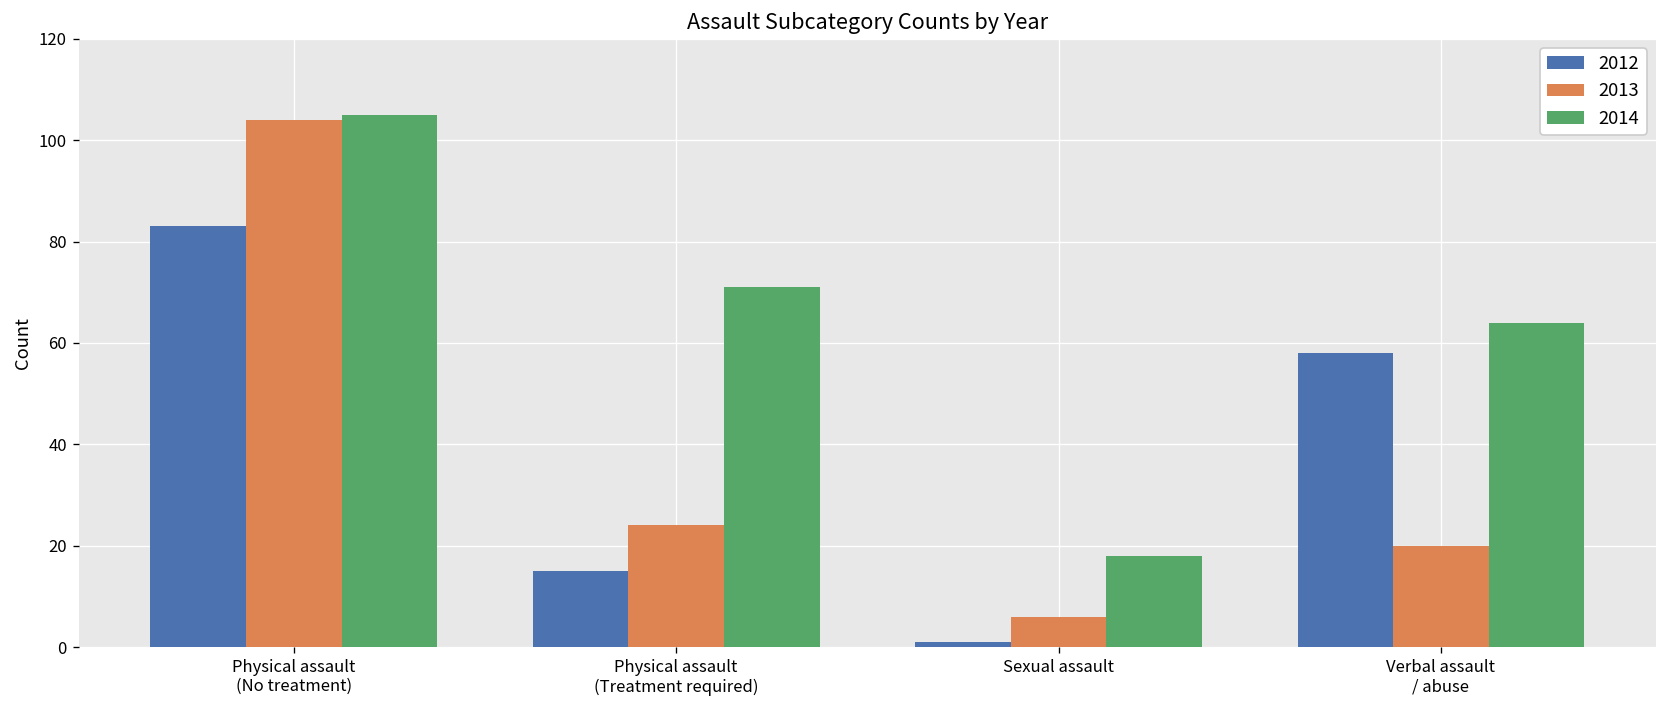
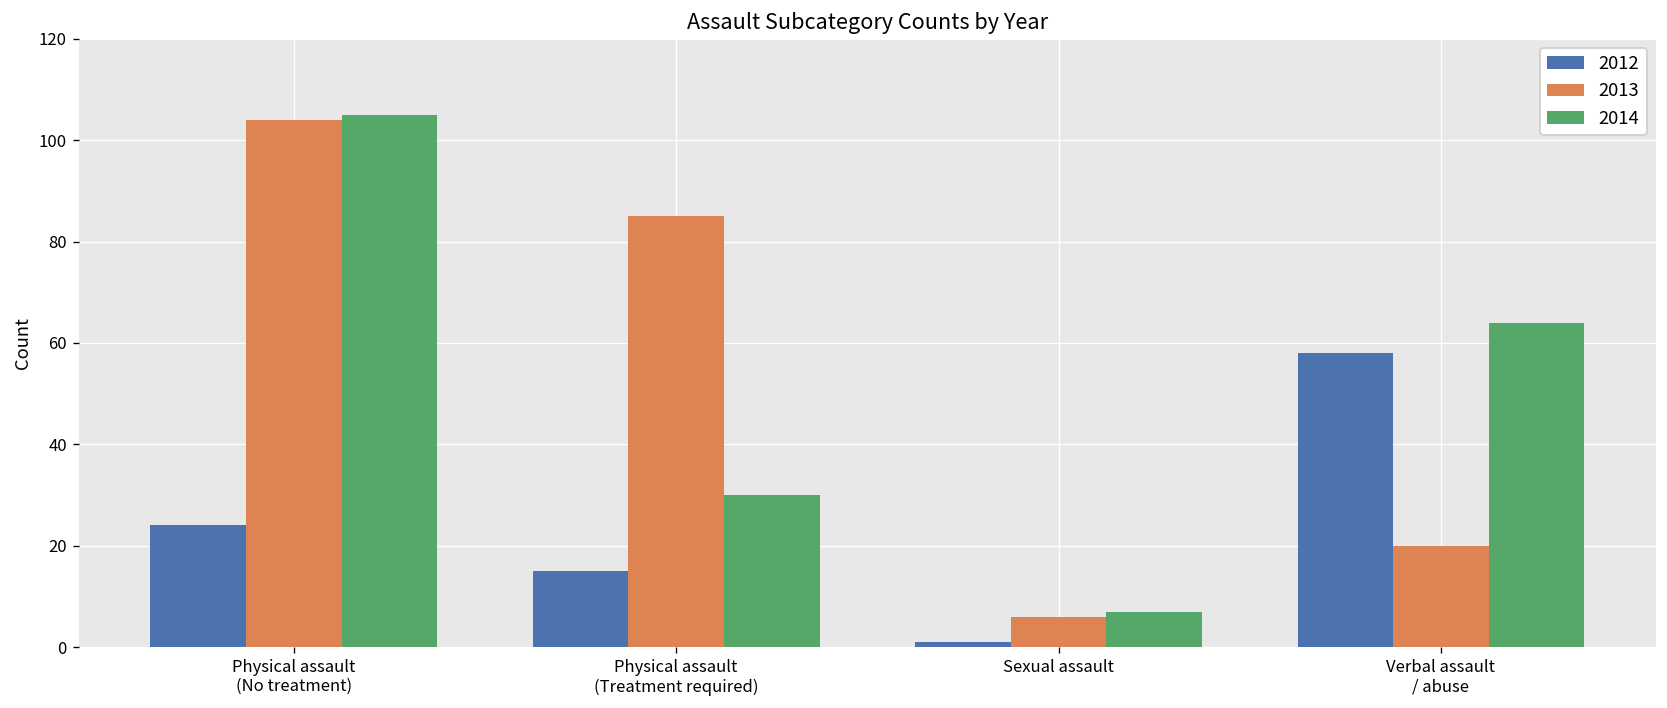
2012, Physical assault (No treatment): 83 -> 24
2013, Physical assault (Treatment required): 24 -> 85
2014, Physical assault (Treatment required): 71 -> 30
2014, Sexual assault: 18 -> 7
